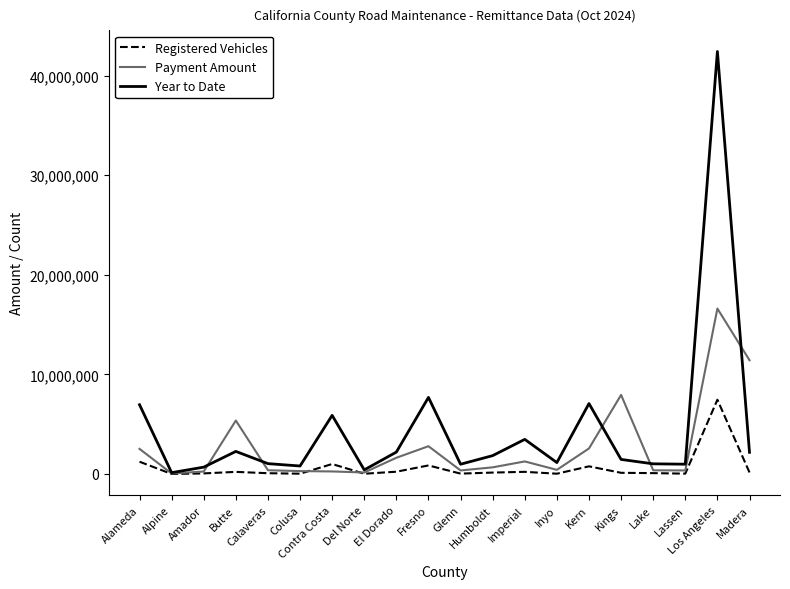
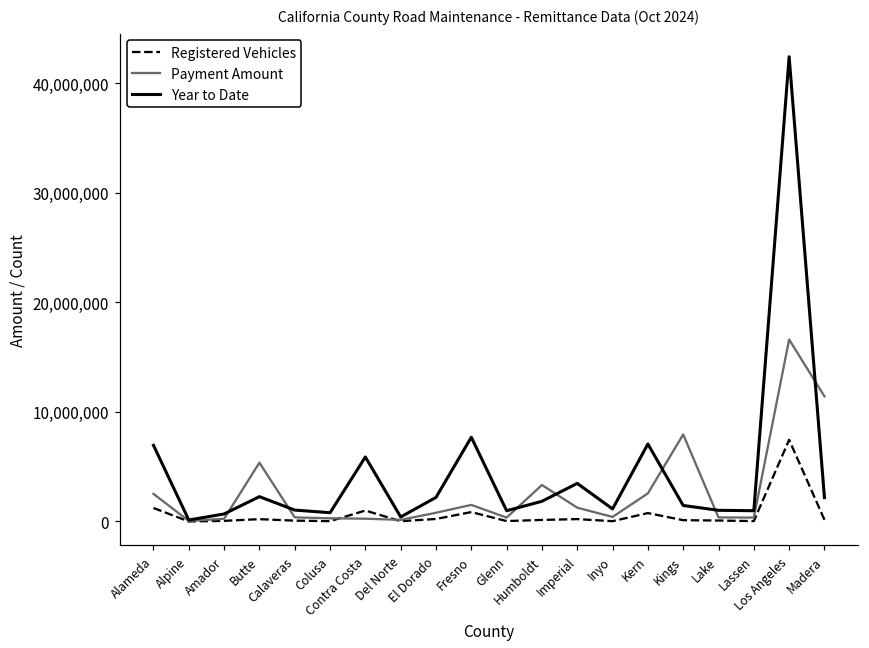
Payment Amount, El Dorado: 2,000,000 -> 1,000,000
Payment Amount, Fresno: 3,000,000 -> 2,000,000
Payment Amount, Humboldt: 1,000,000 -> 3,000,000
